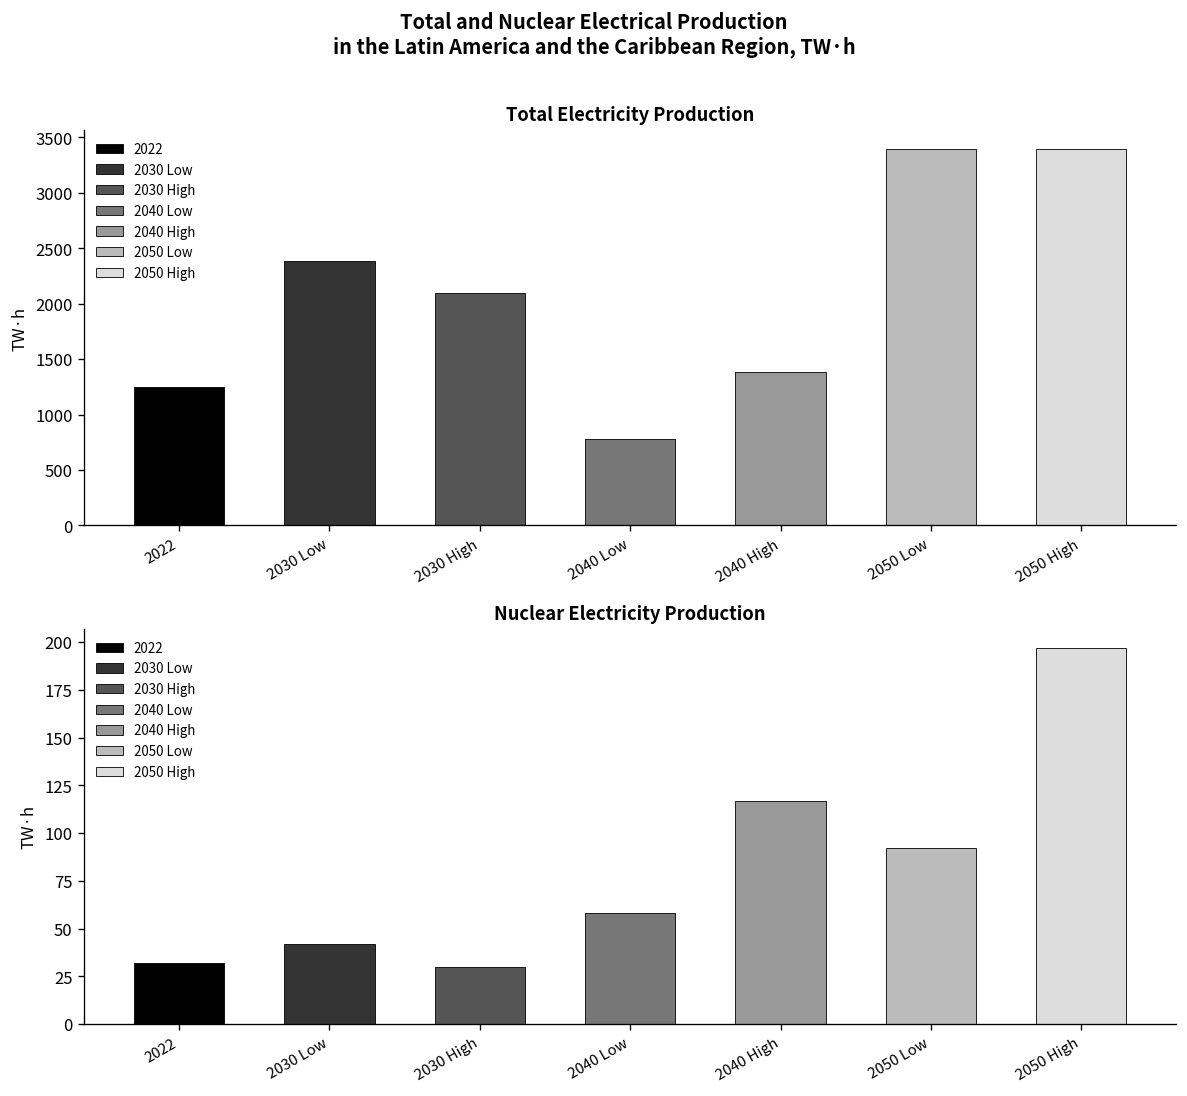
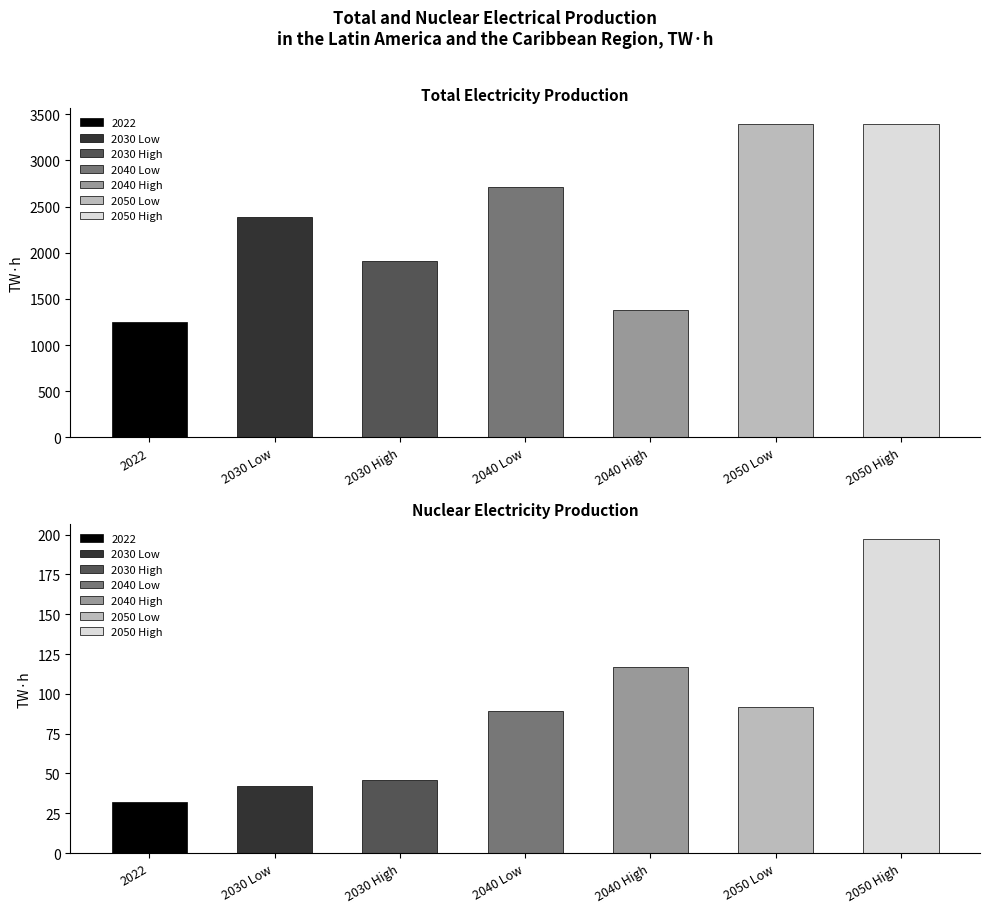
Total Electricity Production, 2030 High: 2100 -> 1900
Total Electricity Production, 2040 Low: 800 -> 2700
Nuclear Electricity Production, 2030 High: 30 -> 46
Nuclear Electricity Production, 2040 Low: 58 -> 89
